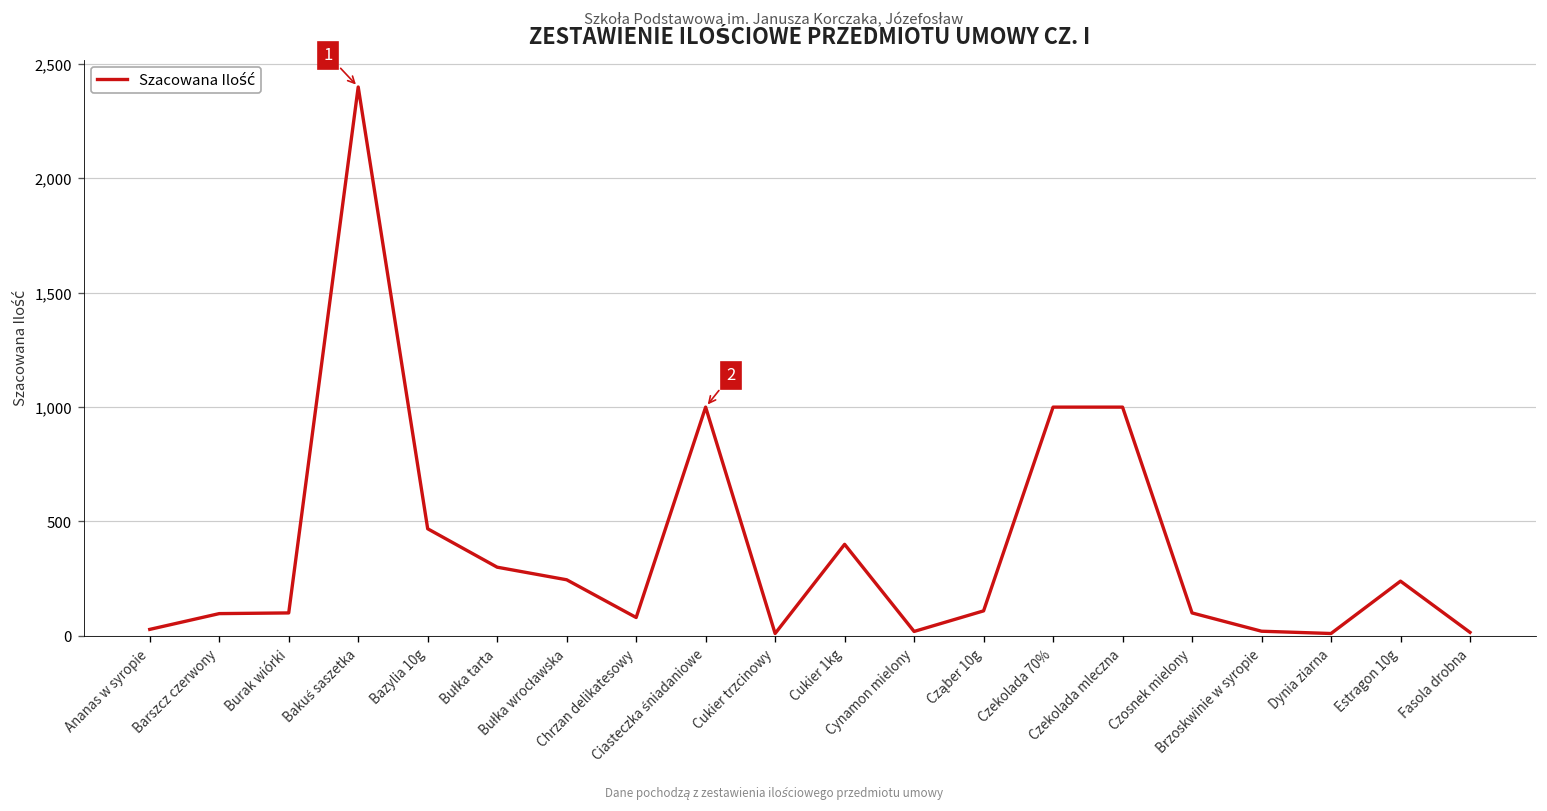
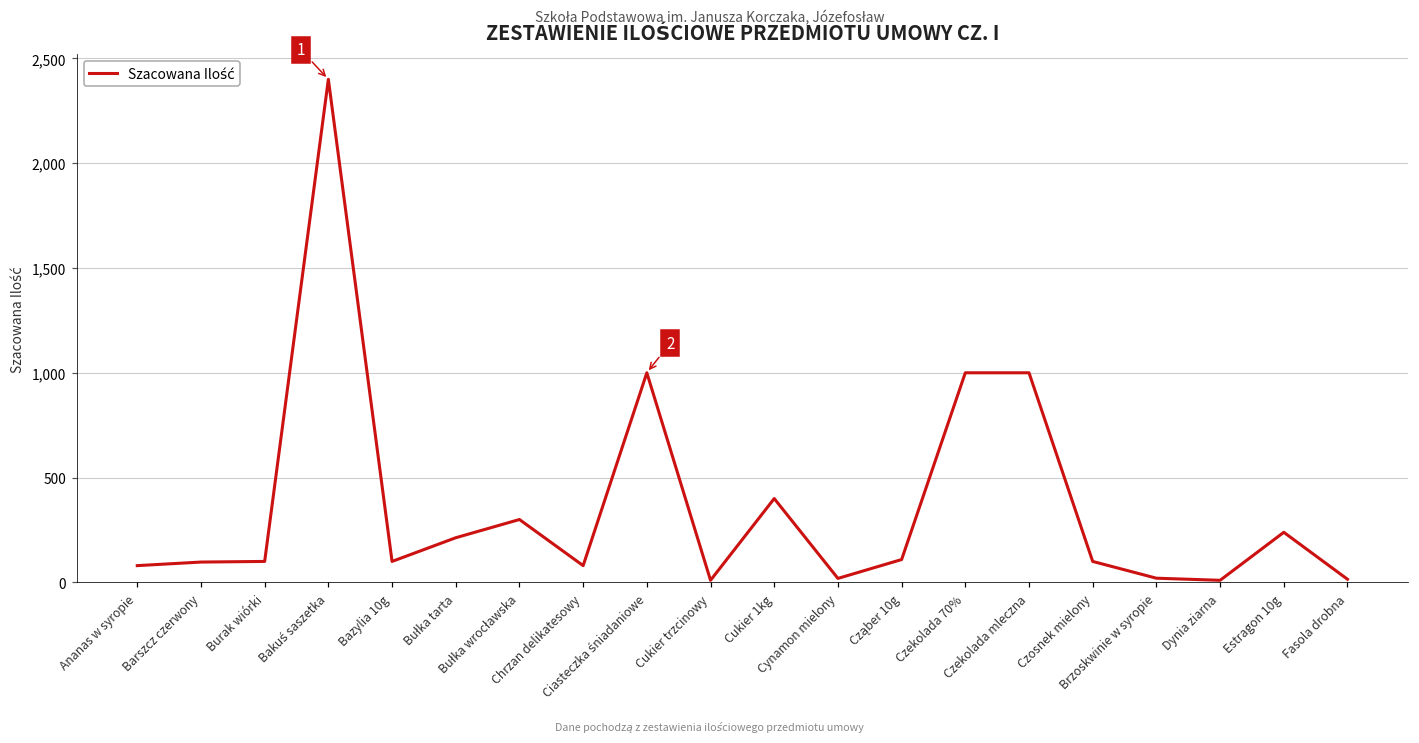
Ananas w syropie: 30 -> 80
Bazylia 10g: 470 -> 100
Bułka tarta: 300 -> 210
Bułka wrocławska: 250 -> 300
